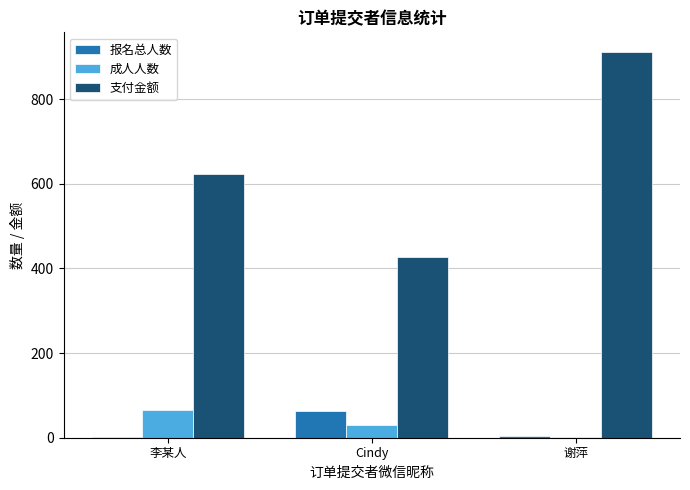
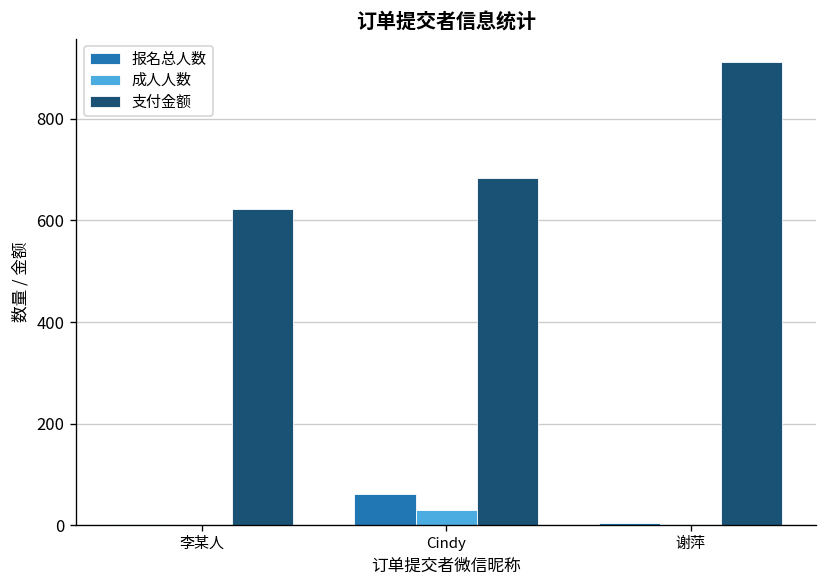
成人人数, 李某人: 70 -> 0
支付金额, Cindy: 430 -> 680
